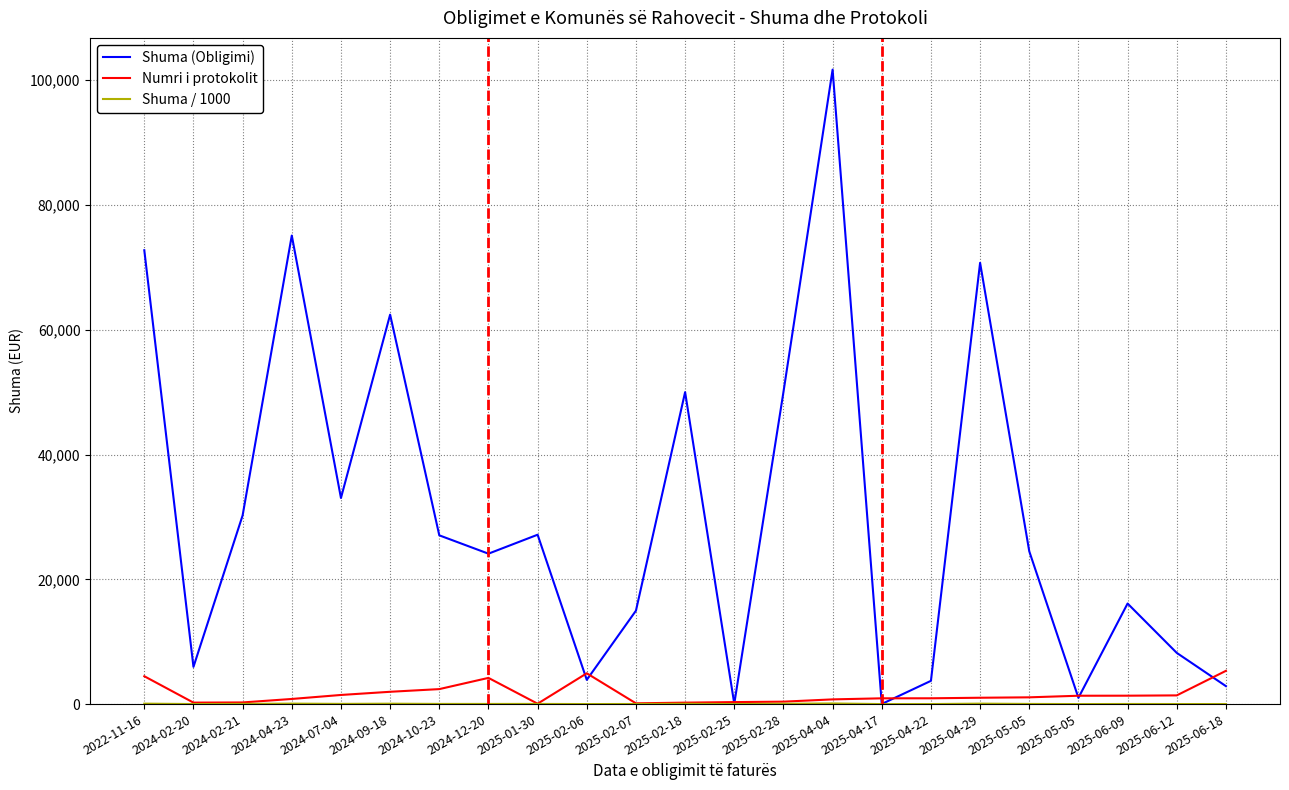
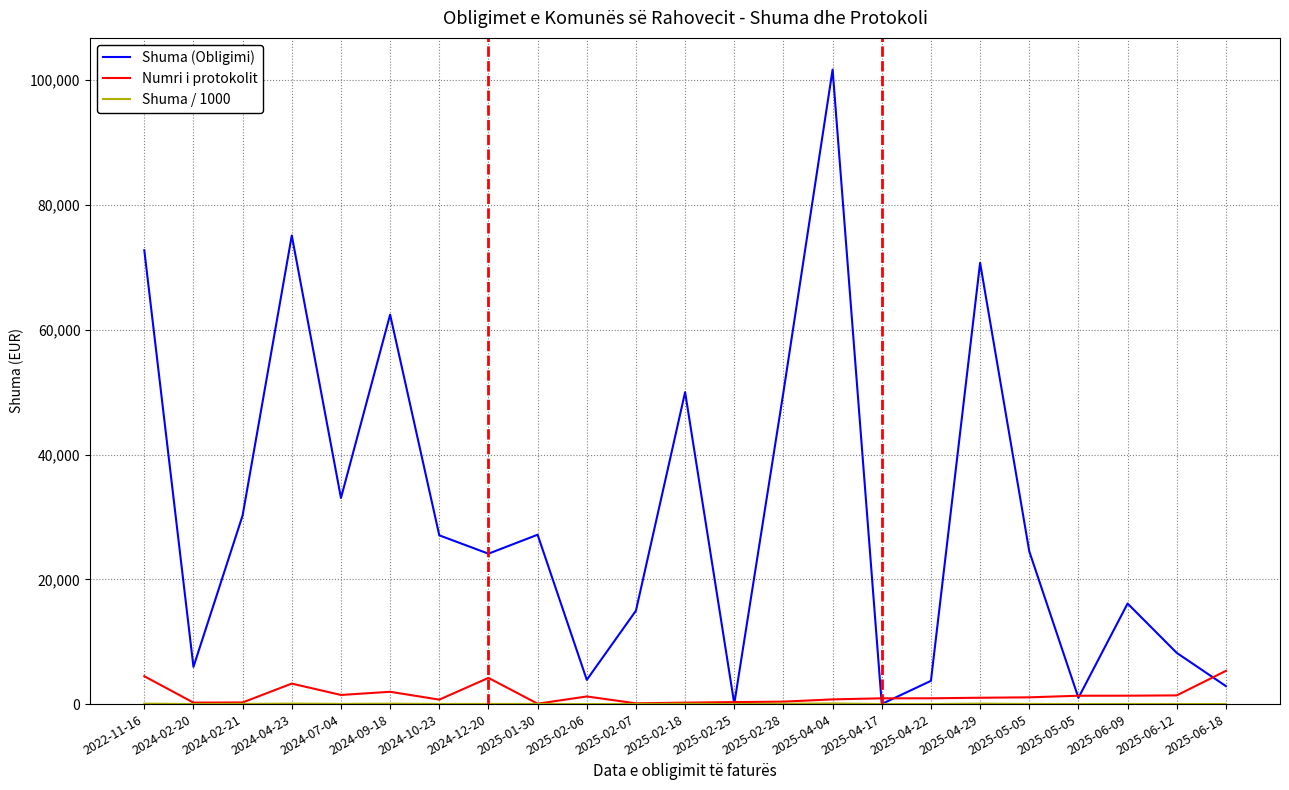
Numri i protokolit, 2024-04-23: 1,000 -> 3,000
Numri i protokolit, 2024-10-23: 2,000 -> 1,000
Numri i protokolit, 2025-02-06: 5,000 -> 1,000
